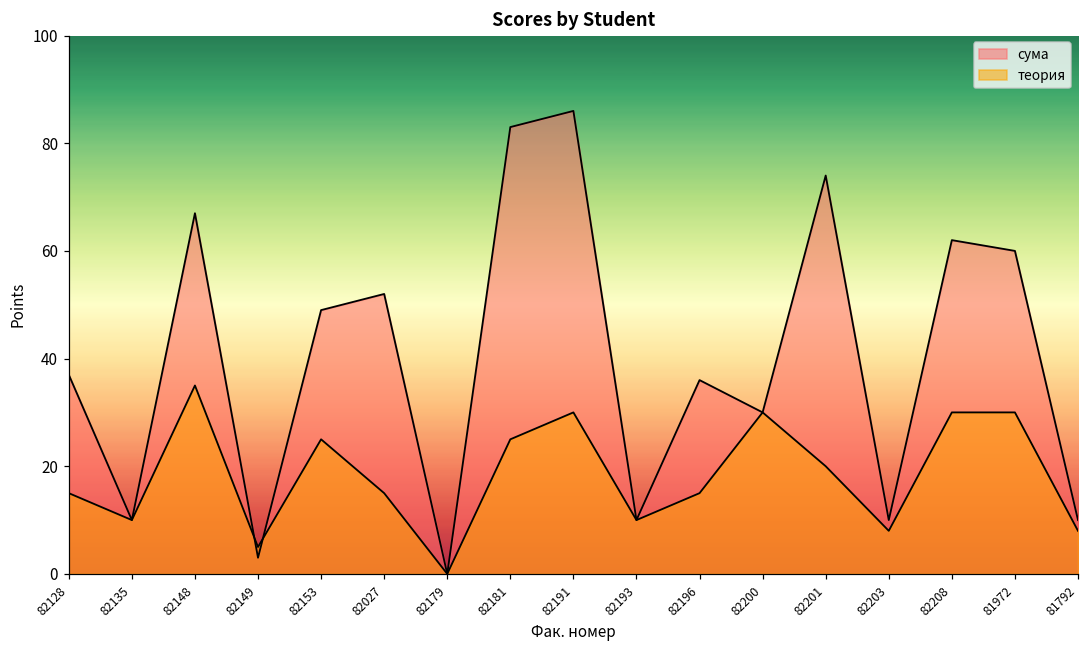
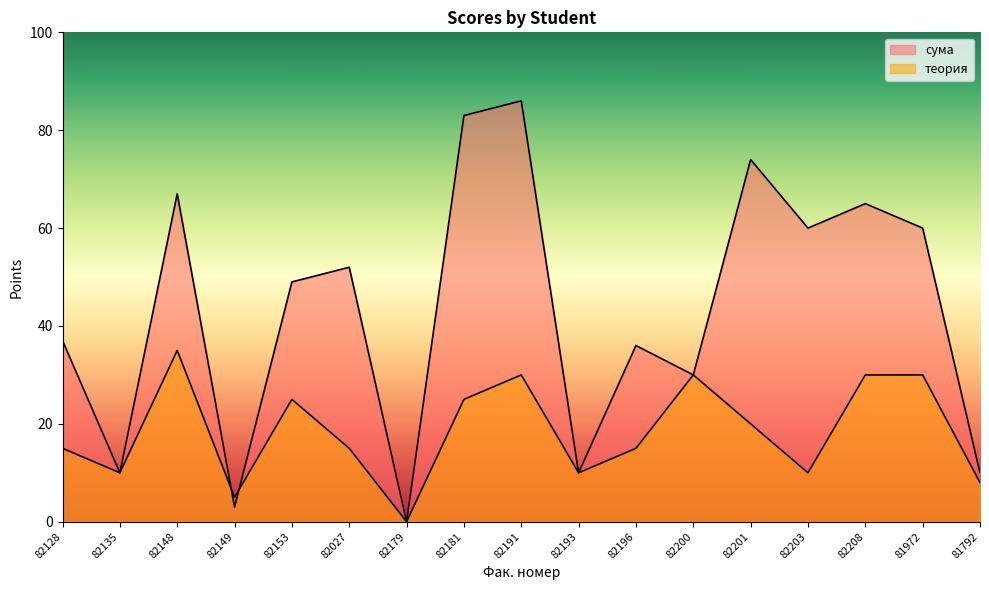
сума, 82203: 10 -> 60
теория, 82203: 8 -> 10
сума, 82208: 62 -> 65
